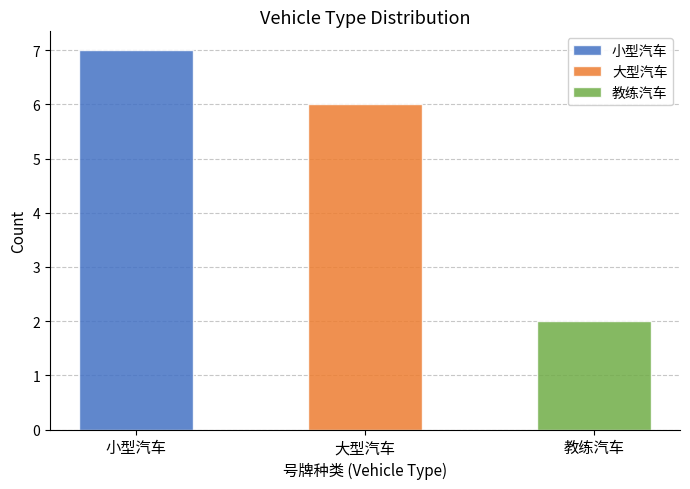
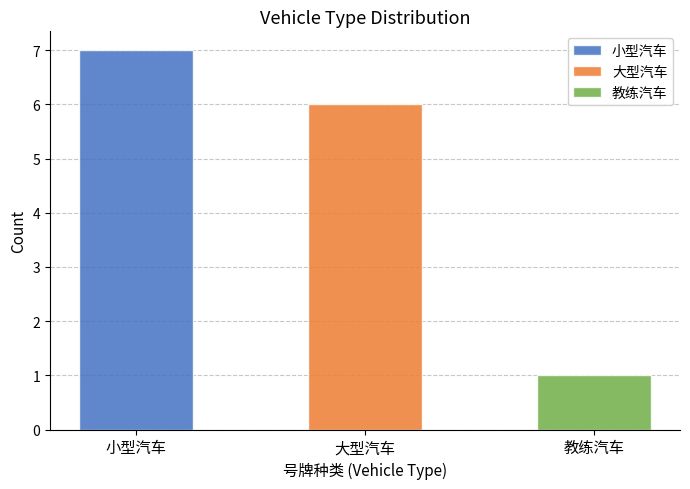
教练汽车: 2 -> 1
